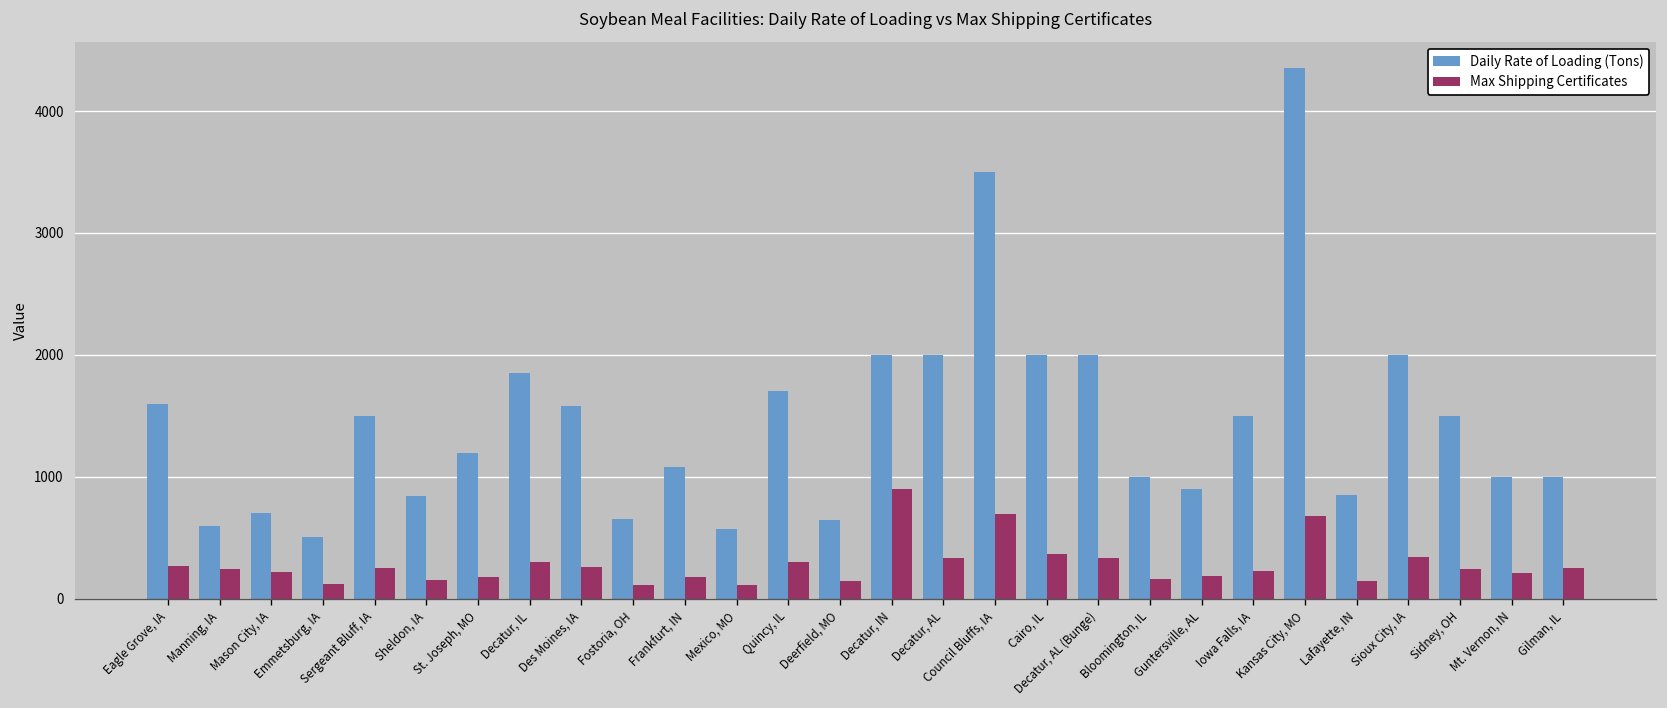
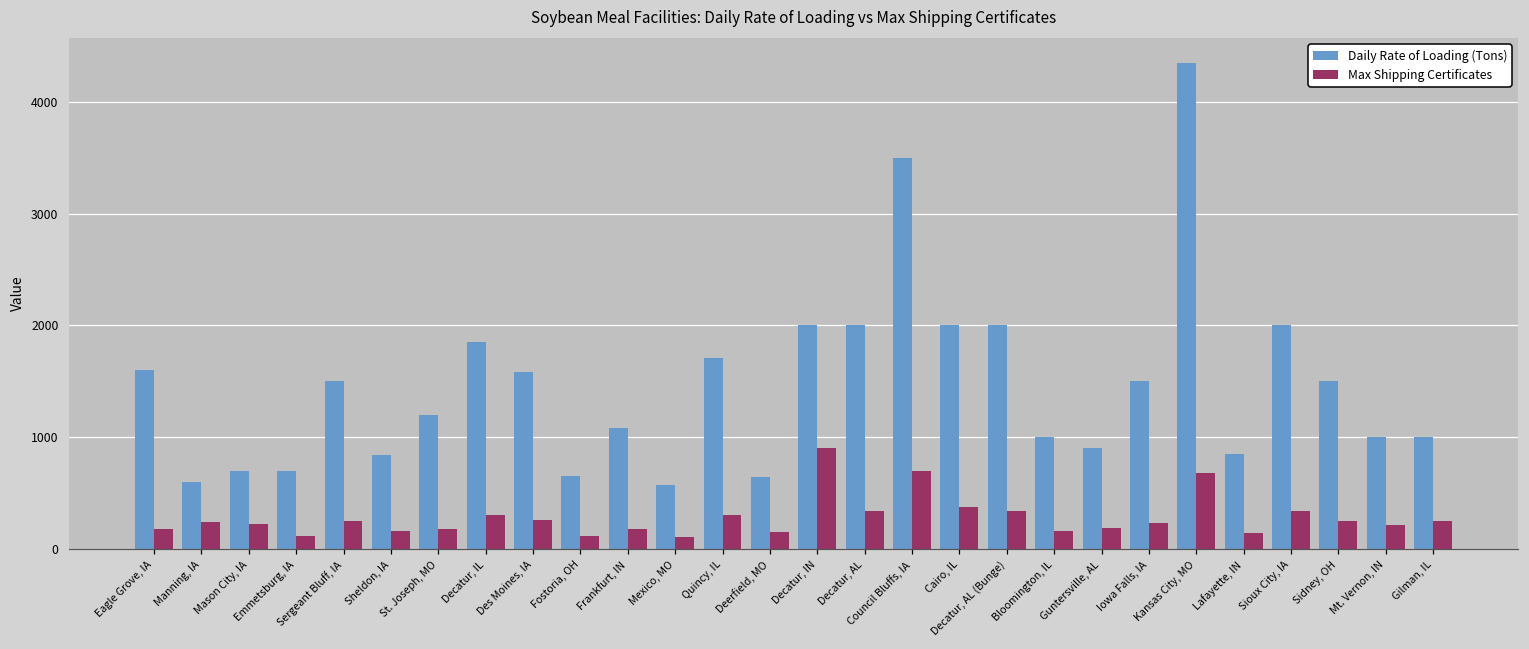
Max Shipping Certificates, Eagle Grove, IA: 270 -> 180
Daily Rate of Loading (Tons), Emmetsburg, IA: 500 -> 700
